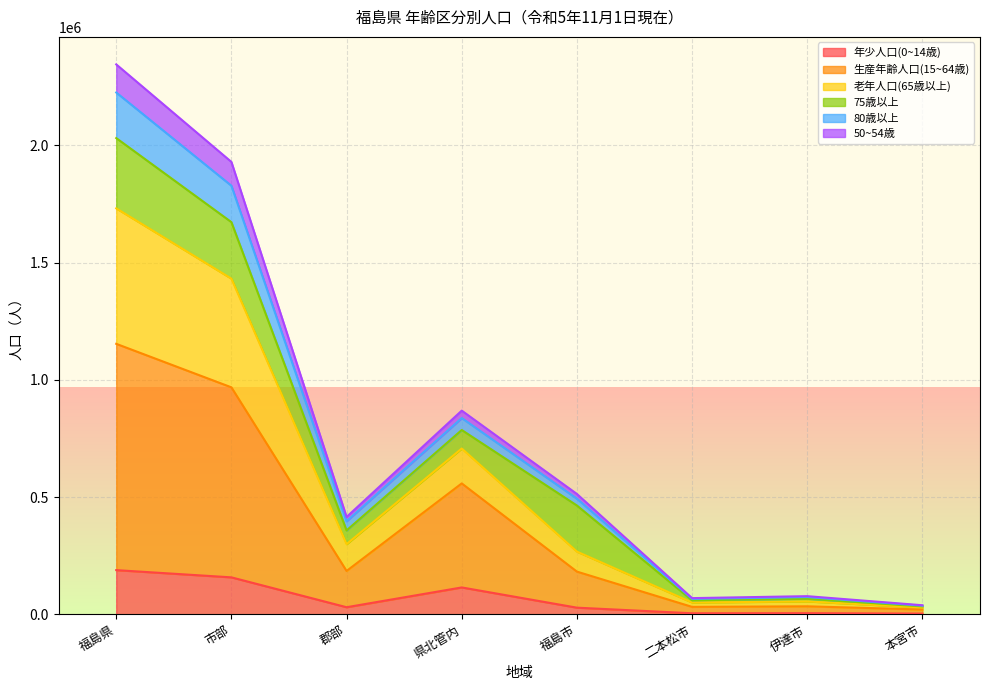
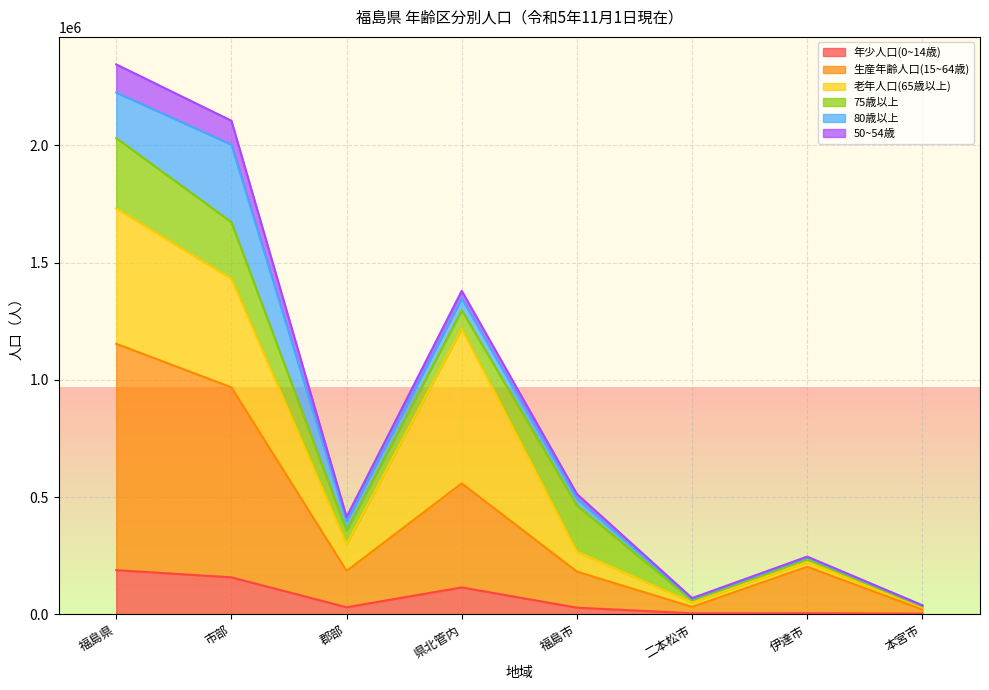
80歳以上, 市部: 160000 -> 330000
老年人口(65歳以上), 県北管内: 150000 -> 660000
生産年齢人口(15~64歳), 伊達市: 30000 -> 200000
